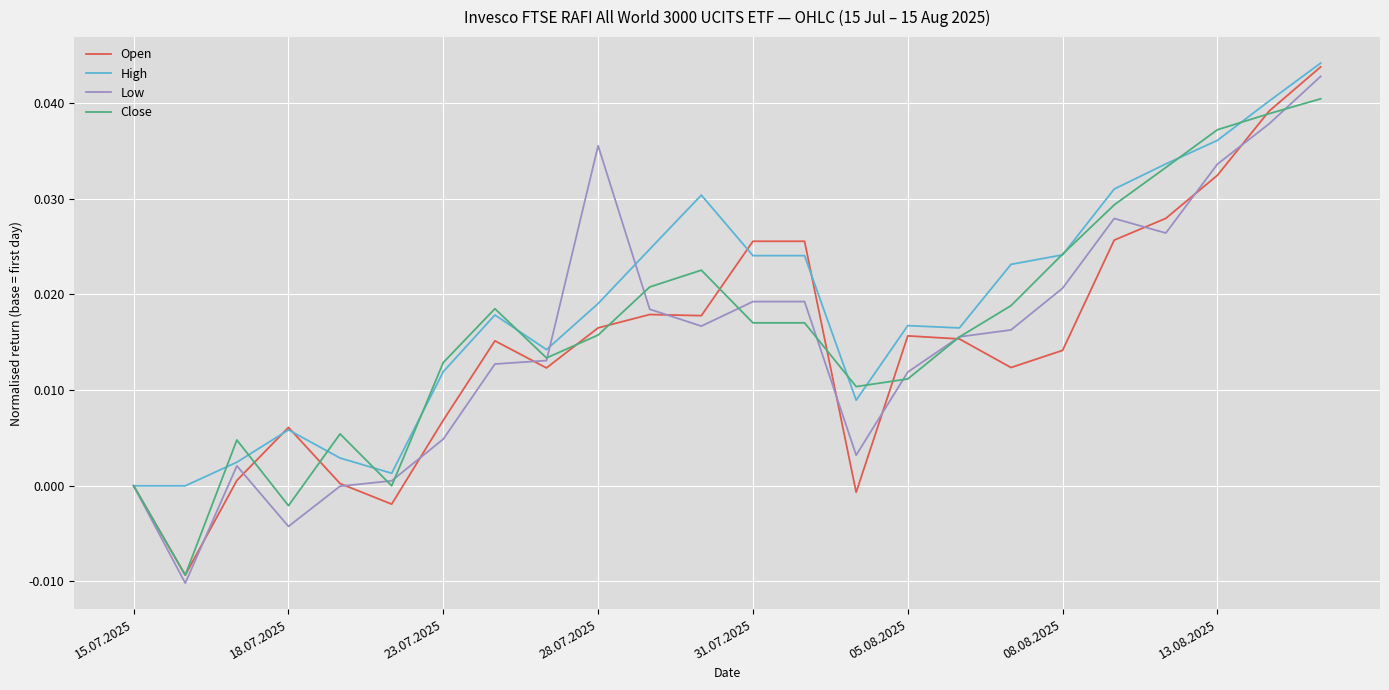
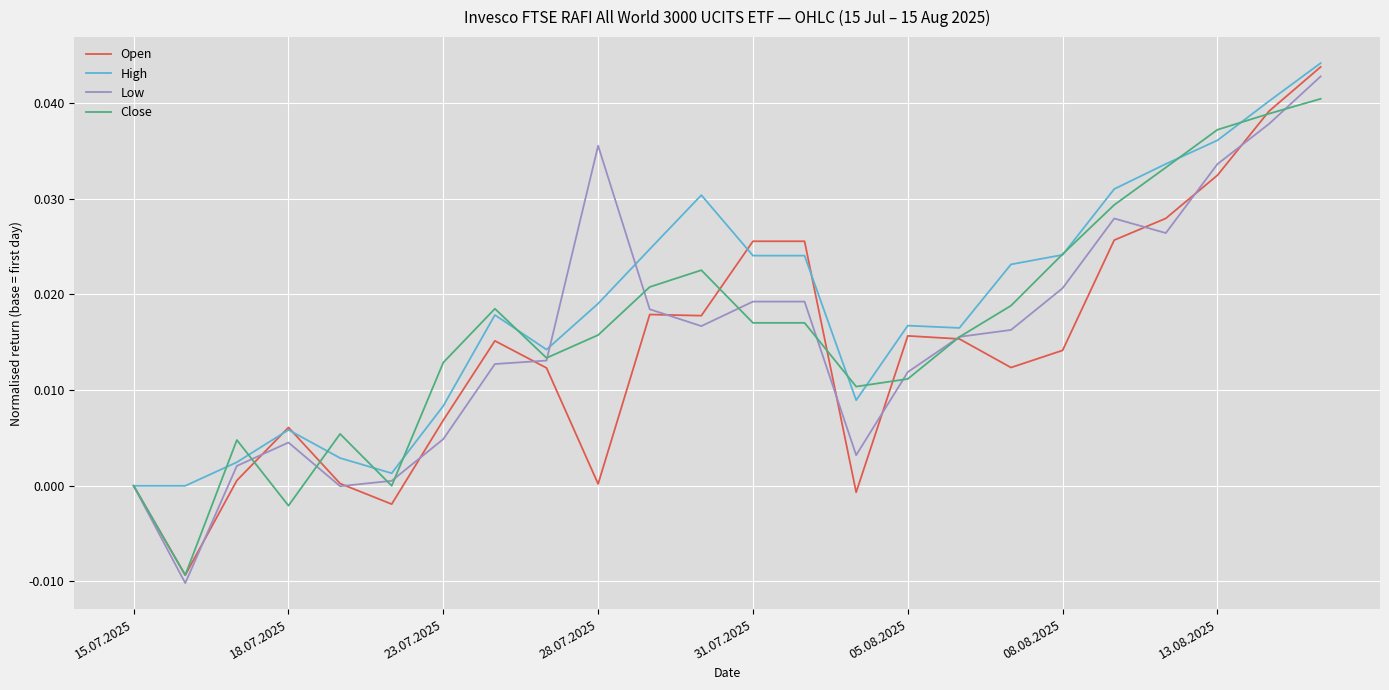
Low, 18.07.2025: -0.004 -> 0.005
High, 23.07.2025: 0.012 -> 0.008
Open, 28.07.2025: 0.017 -> 0.000
